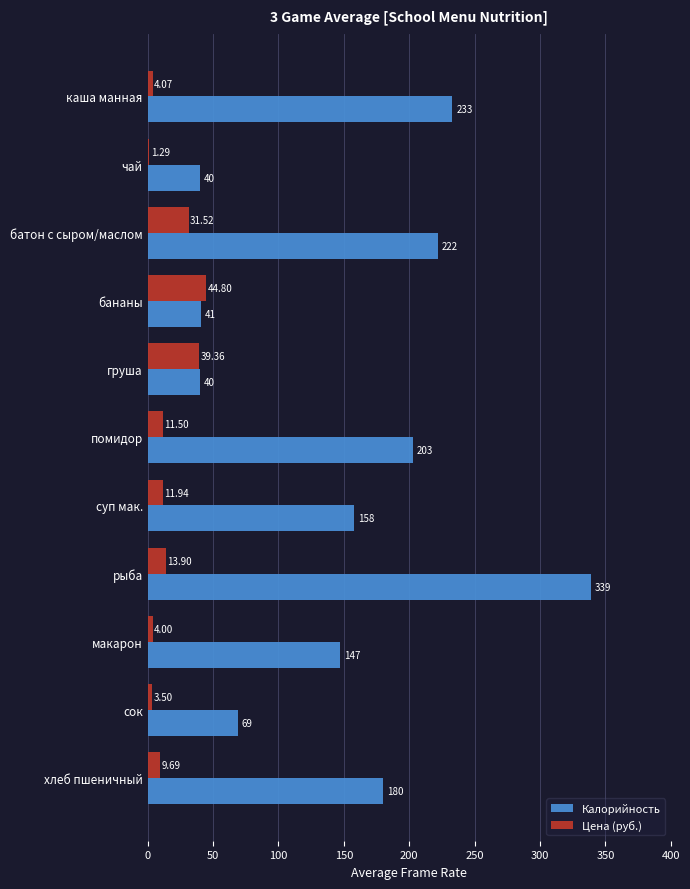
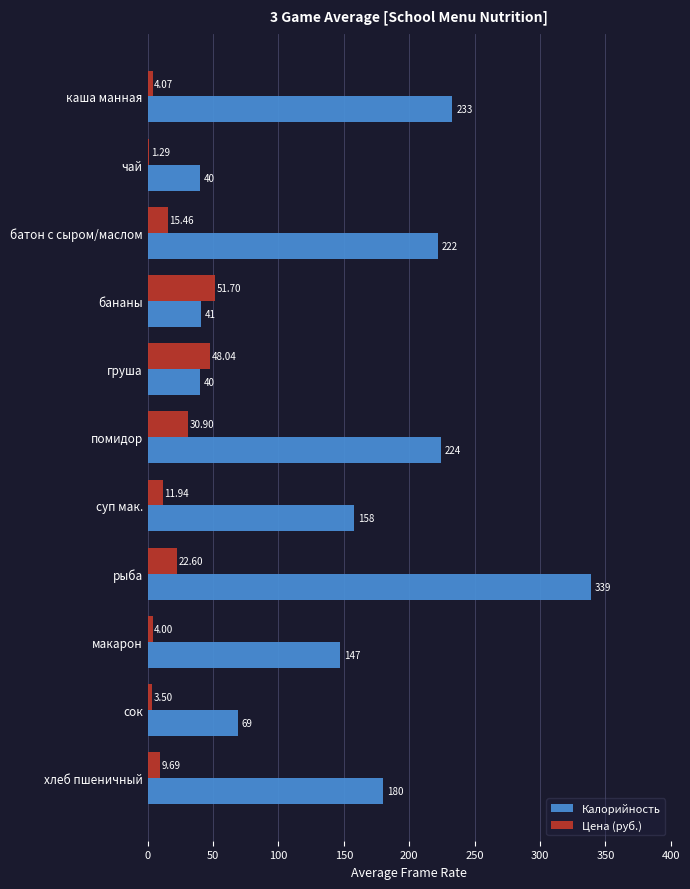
Цена (руб.), батон с сыром/маслом: 31.52 -> 15.46
Цена (руб.), бананы: 44.80 -> 51.70
Цена (руб.), груша: 39.36 -> 48.04
Цена (руб.), помидор: 11.50 -> 30.90
Калорийность, помидор: 203 -> 224
Цена (руб.), рыба: 13.90 -> 22.60
